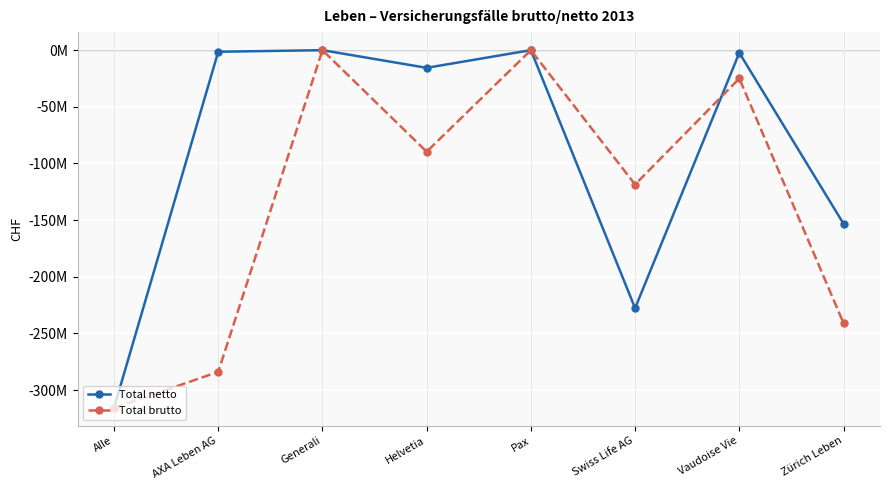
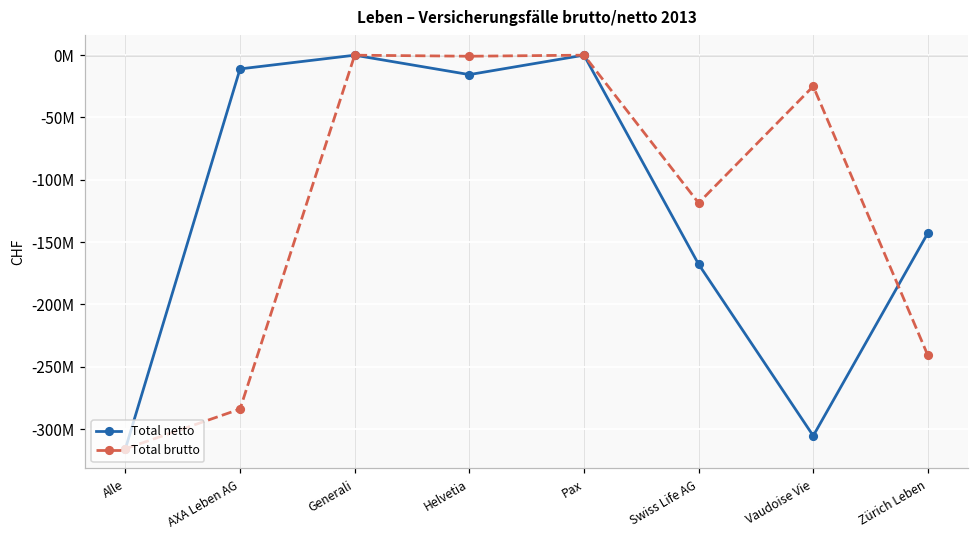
Total netto, AXA Leben AG: -2000000 -> -11000000
Total brutto, Helvetia: -90000000 -> -1000000
Total netto, Swiss Life AG: -228000000 -> -168000000
Total netto, Vaudoise Vie: -2000000 -> -305000000
Total netto, Zürich Leben: -153000000 -> -143000000
